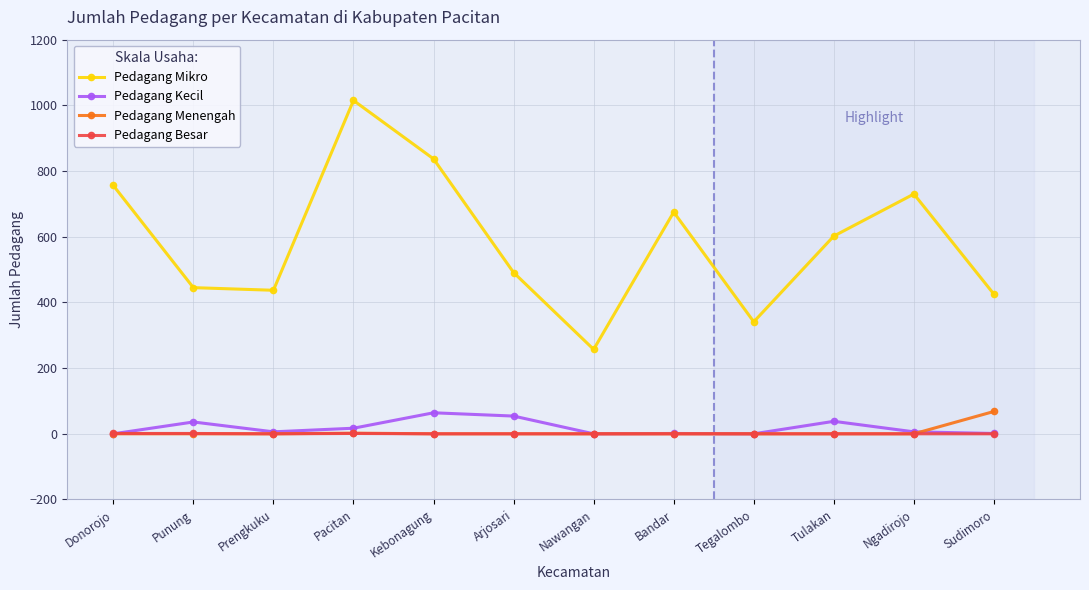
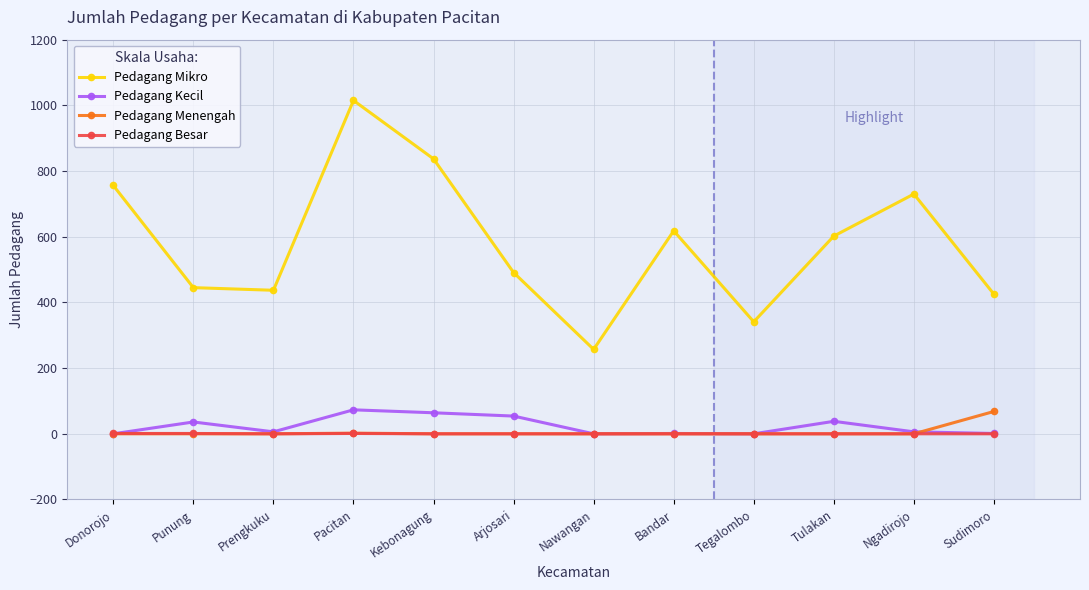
Pedagang Kecil, Pacitan: 20 -> 70
Pedagang Mikro, Bandar: 680 -> 620
